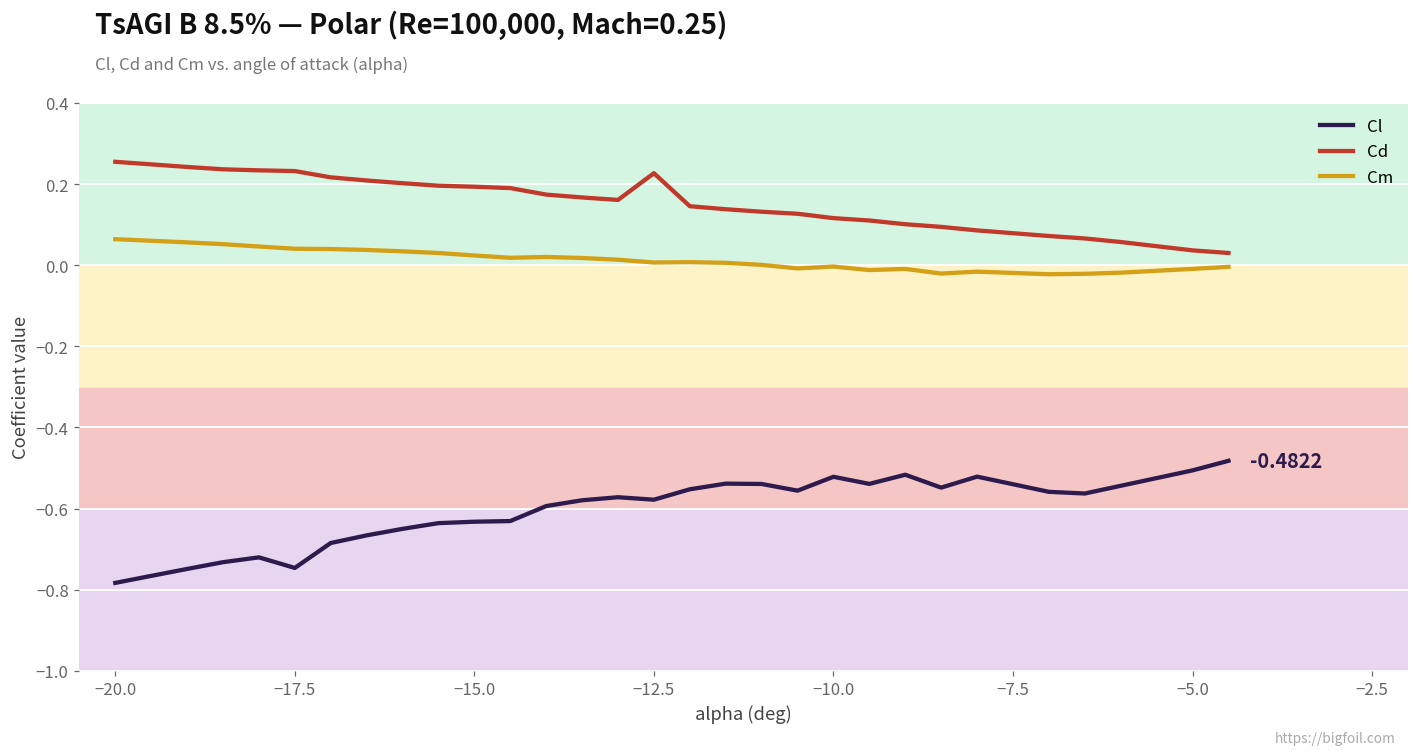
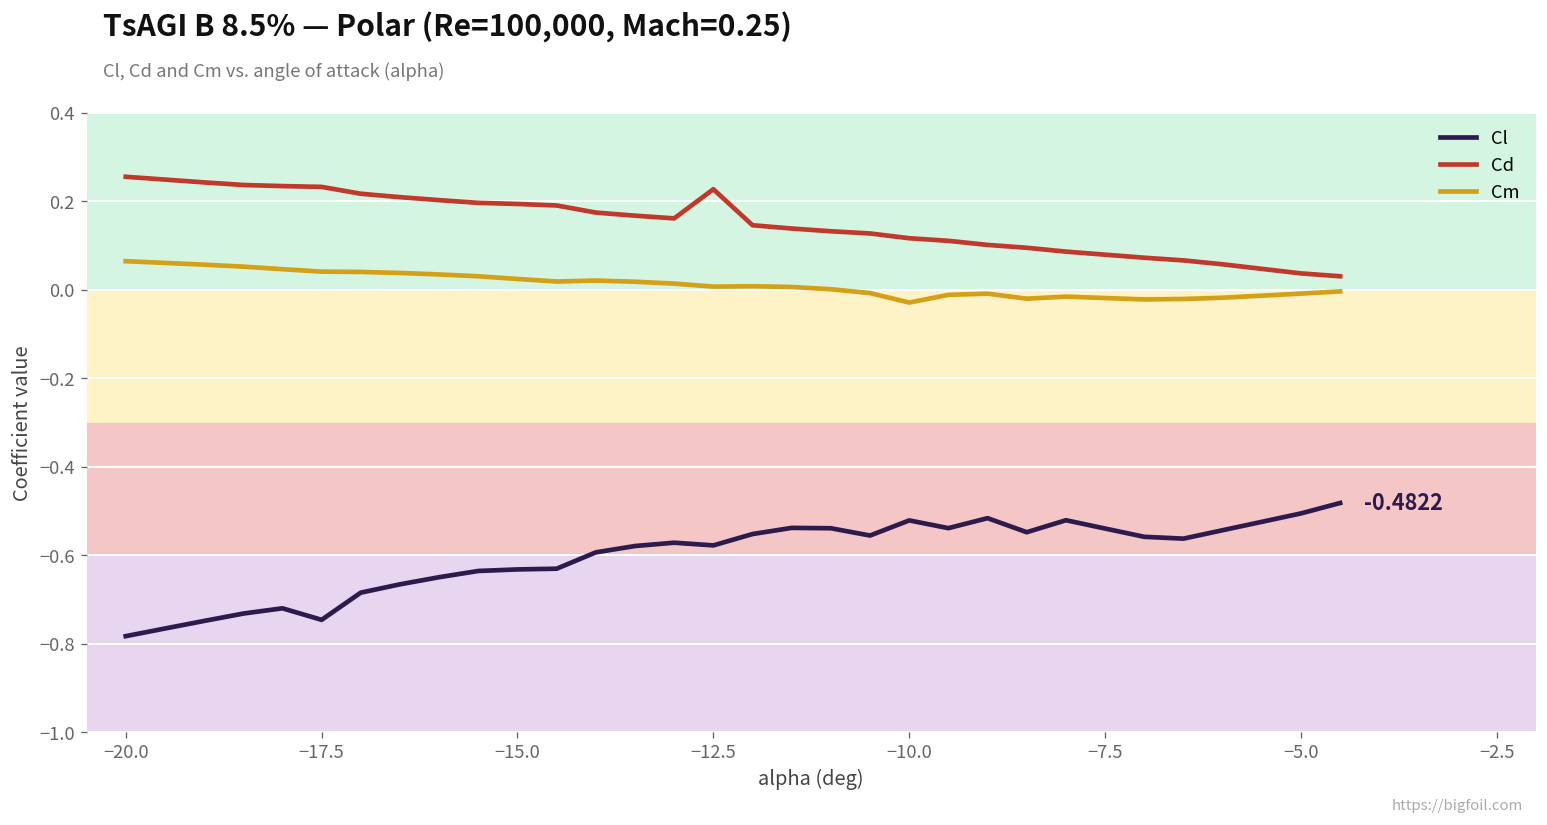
Cm, −10.0: 0.00 -> -0.03
